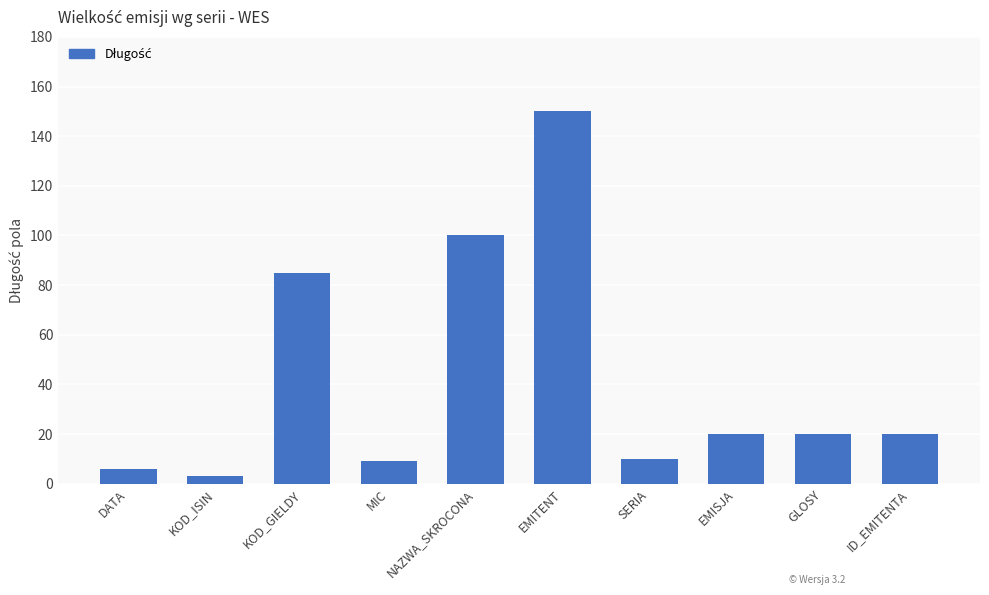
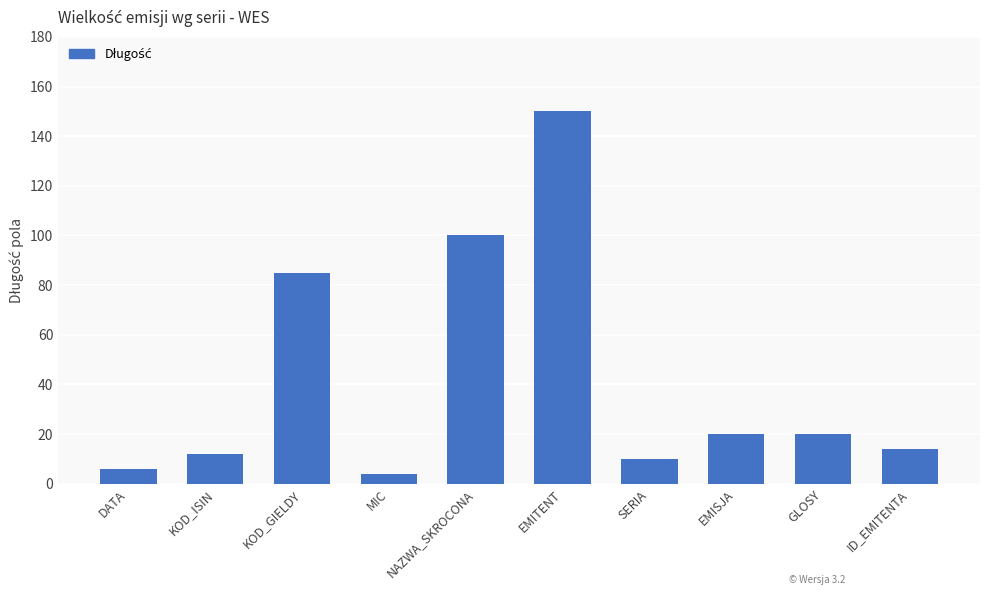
KOD_ISIN: 3 -> 12
MIC: 9 -> 4
ID_EMITENTA: 20 -> 14
